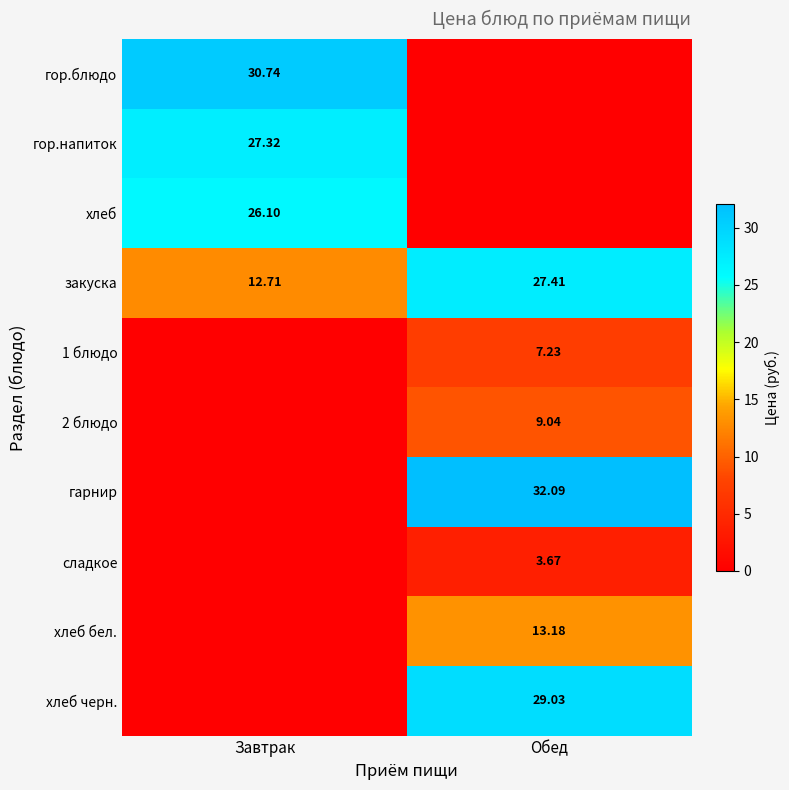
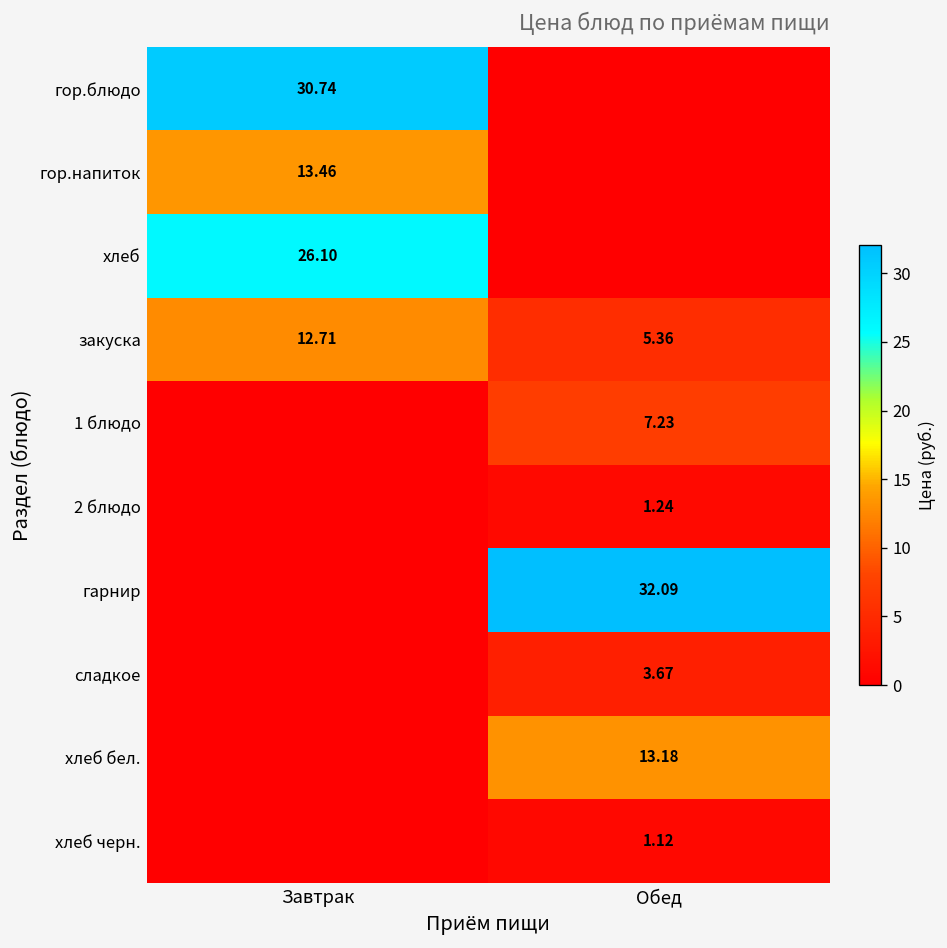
гор.напиток, Завтрак: 27.32 -> 13.46
закуска, Обед: 27.41 -> 5.36
2 блюдо, Обед: 9.04 -> 1.24
хлеб черн., Обед: 29.03 -> 1.12
